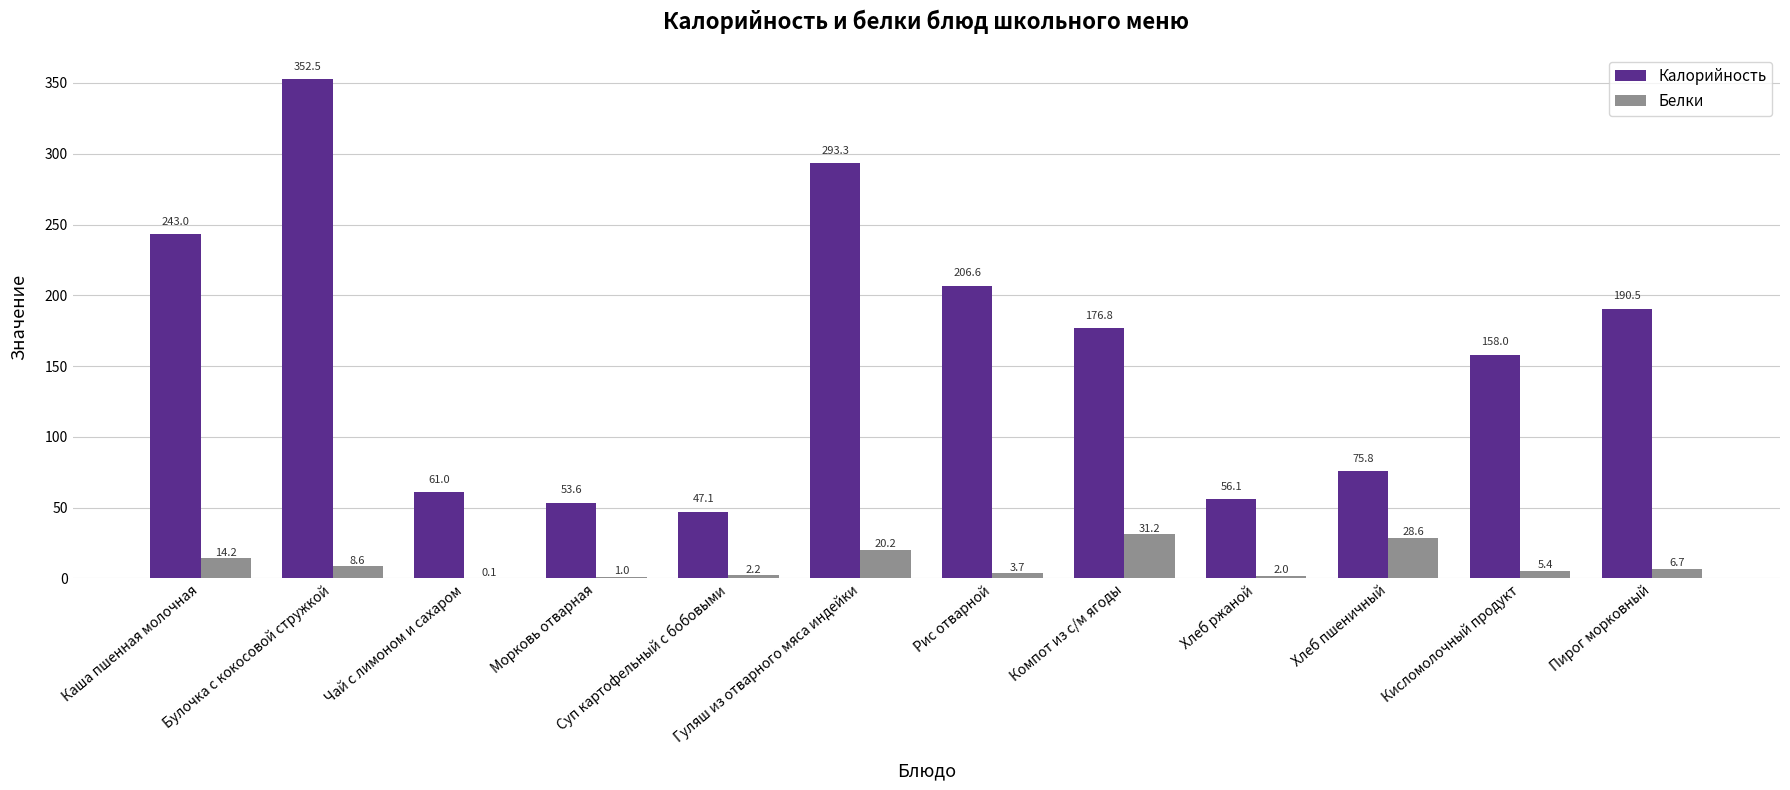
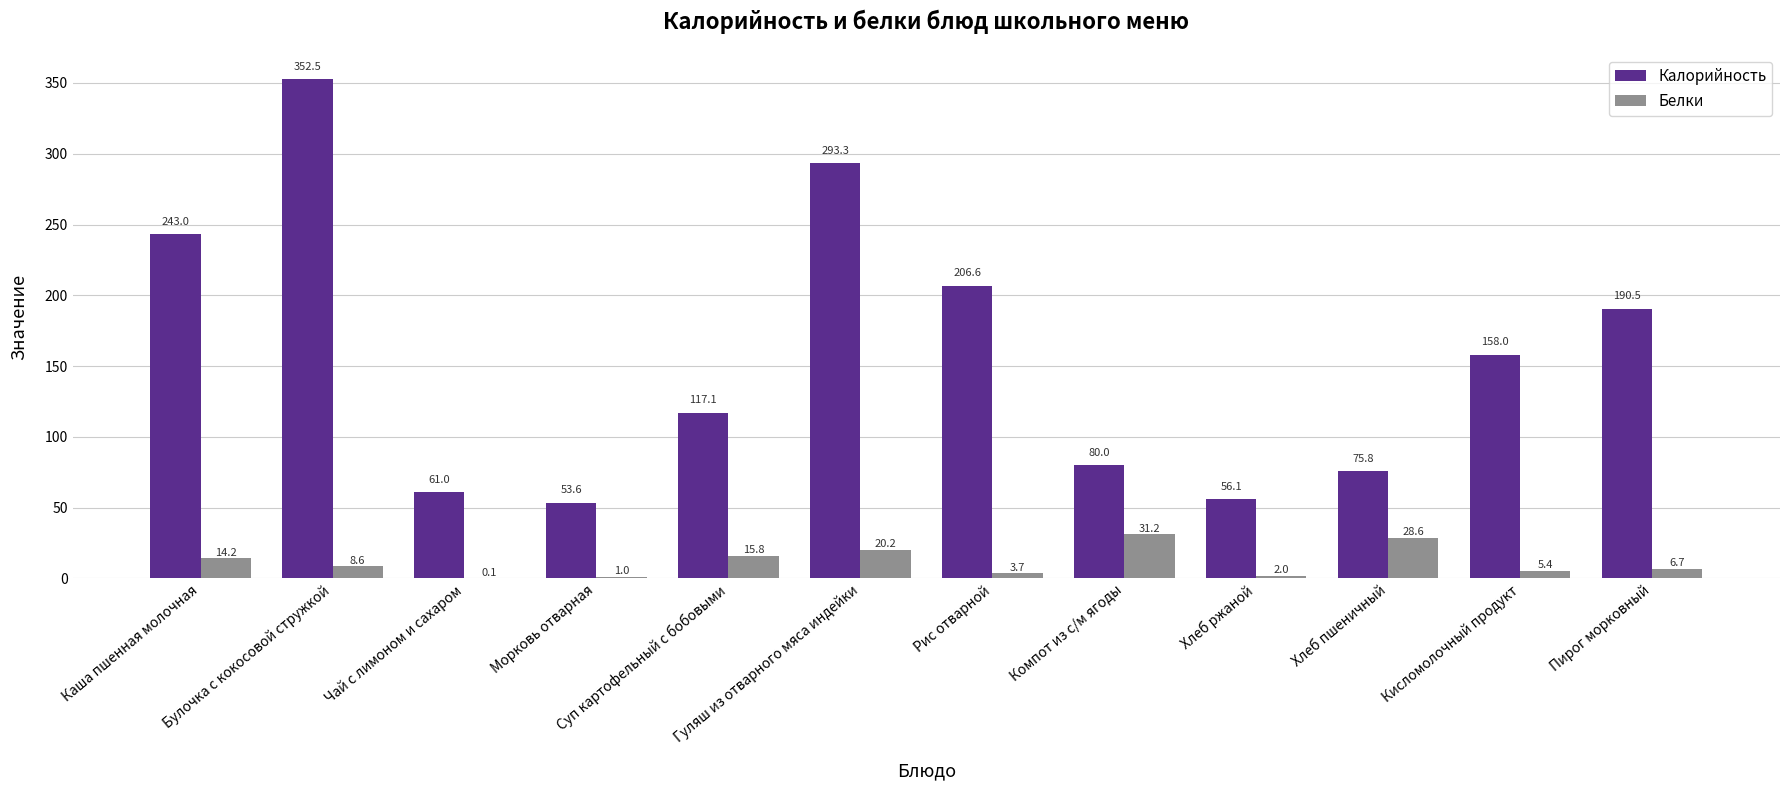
Калорийность, Суп картофельный с бобовыми: 47.1 -> 117.1
Белки, Суп картофельный с бобовыми: 2.2 -> 15.8
Калорийность, Компот из с/м ягоды: 176.8 -> 80.0
